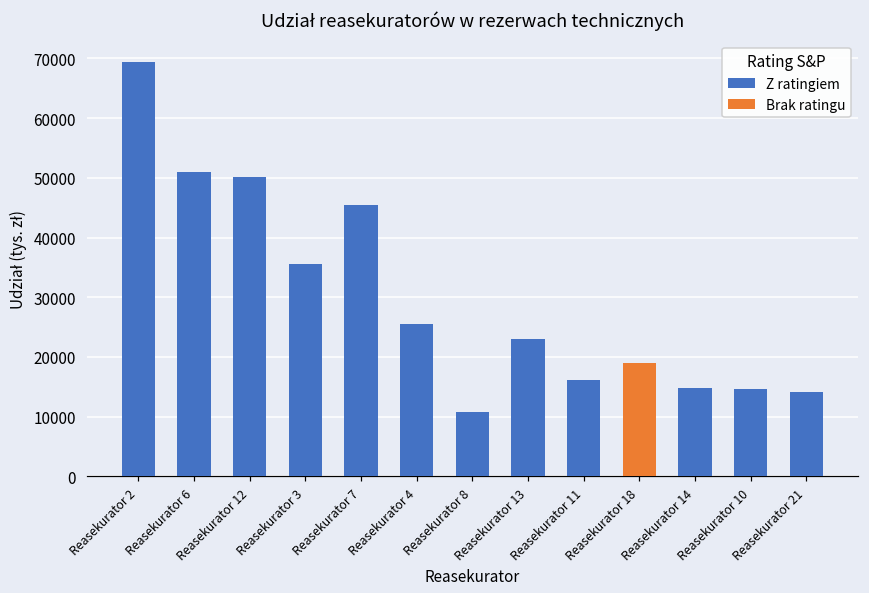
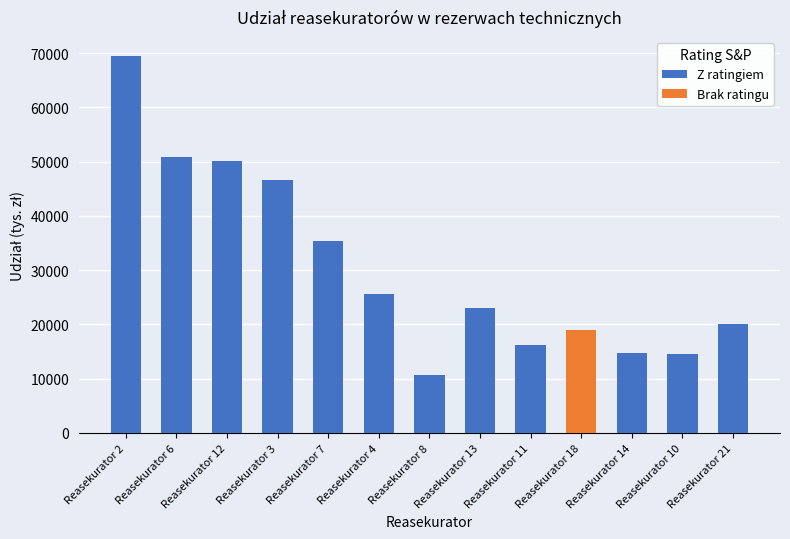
Z ratingiem, Reasekurator 3: 36000 -> 47000
Z ratingiem, Reasekurator 7: 45000 -> 35000
Z ratingiem, Reasekurator 21: 14000 -> 20000
